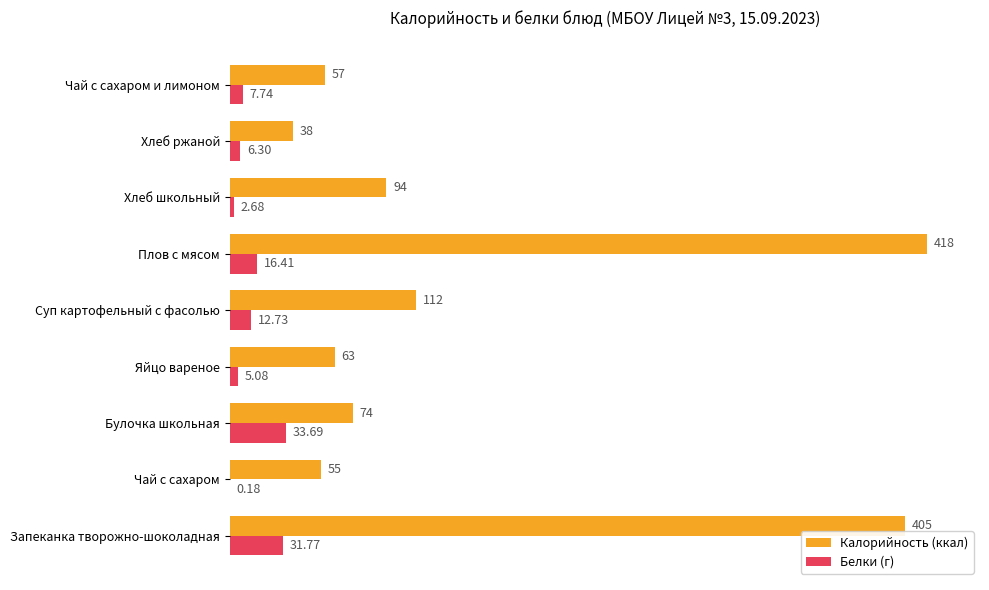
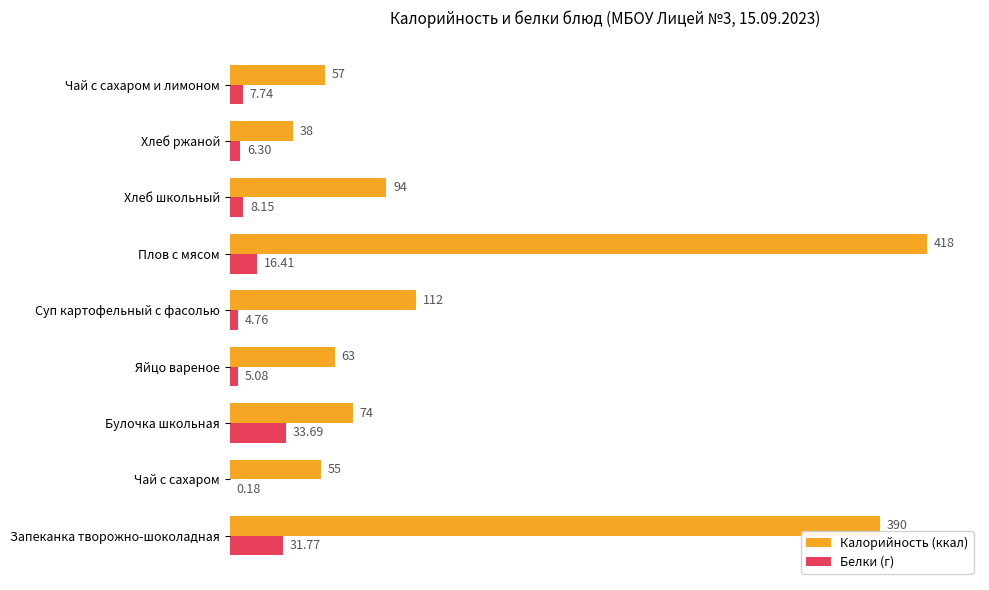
Белки (г), Хлеб школьный: 2.68 -> 8.15
Белки (г), Суп картофельный с фасолью: 12.73 -> 4.76
Калорийность (ккал), Запеканка творожно-шоколадная: 405 -> 390
